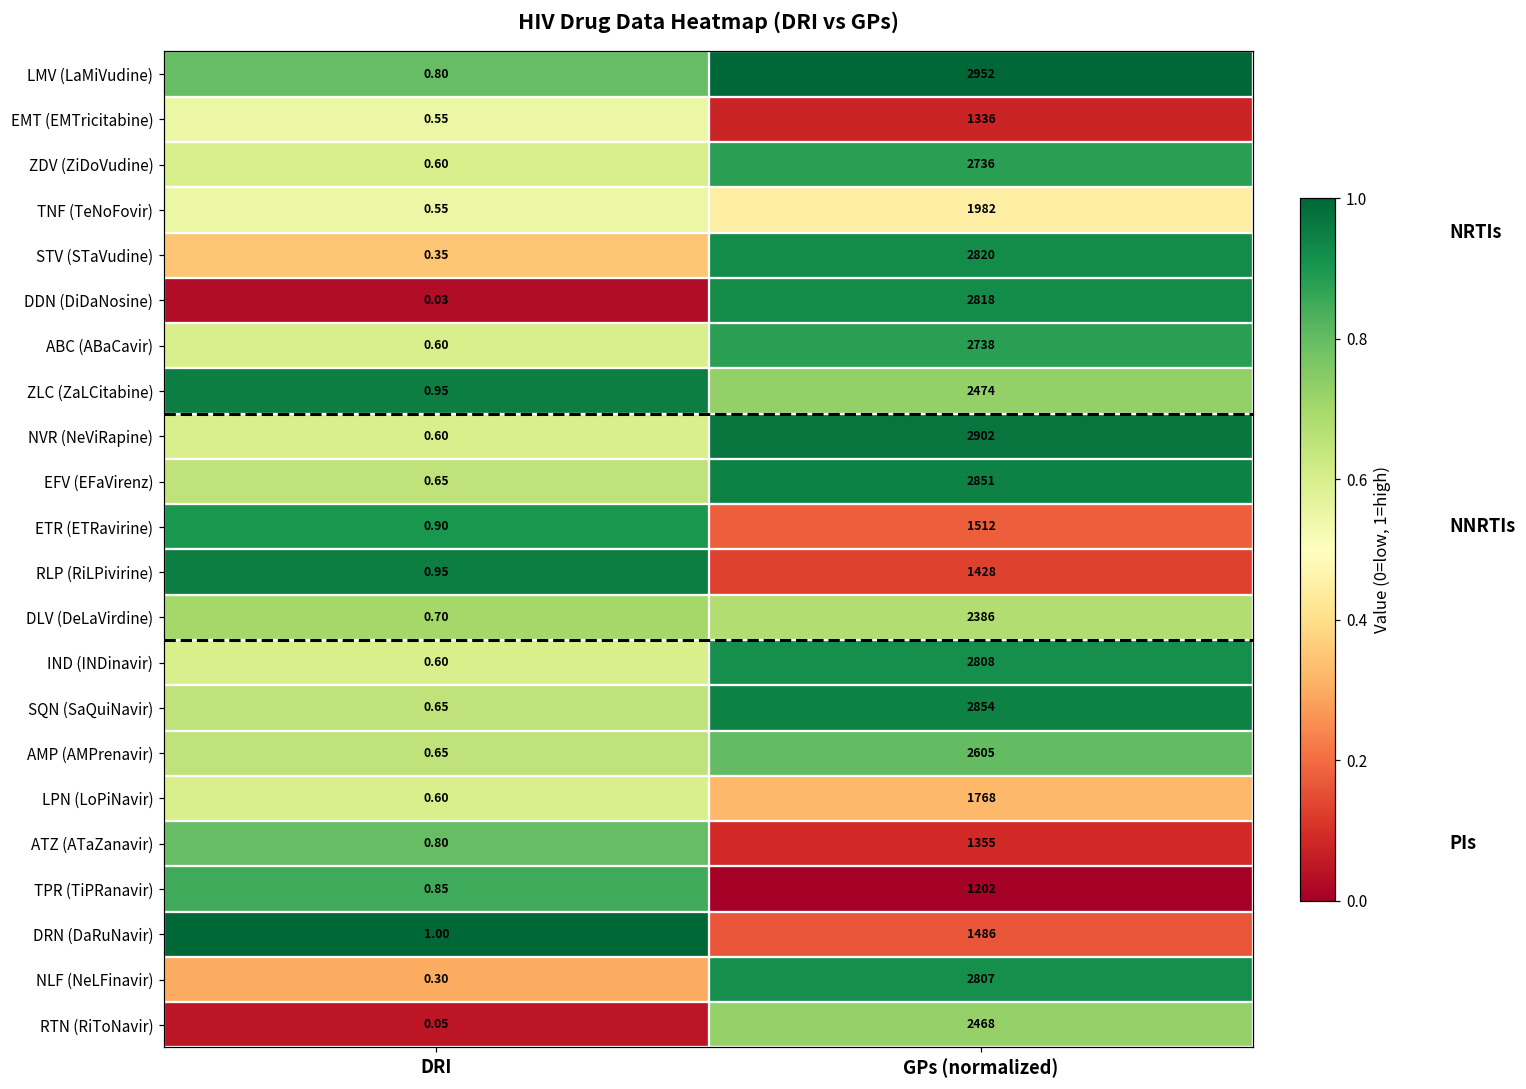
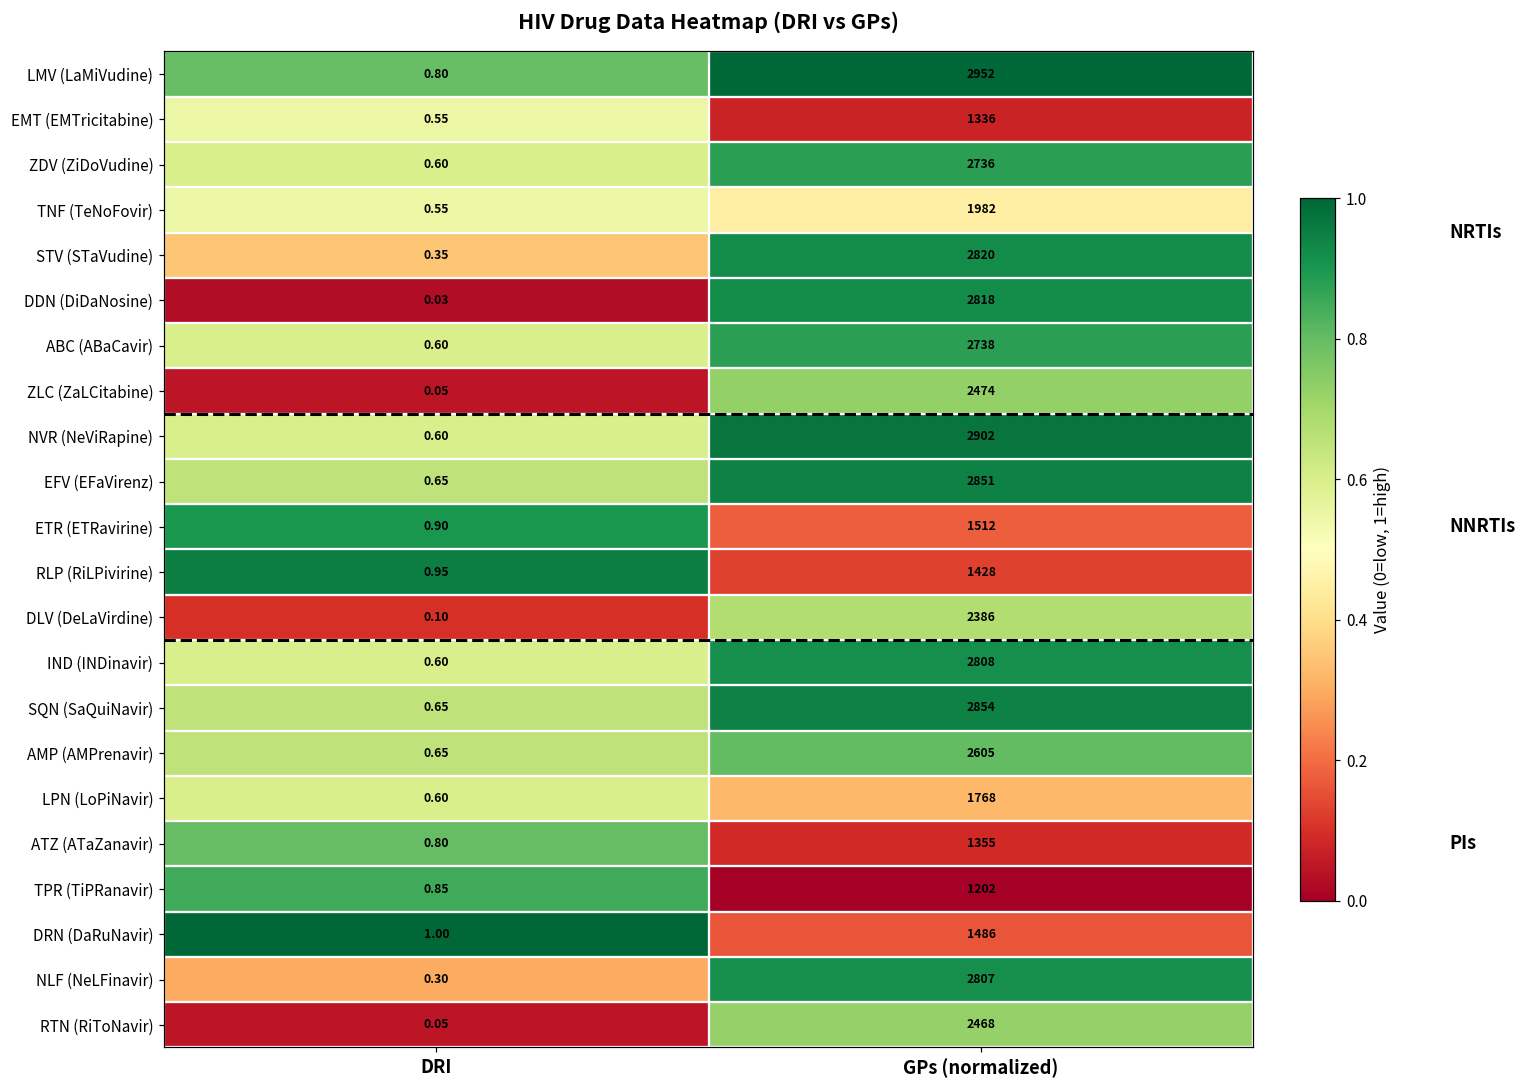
ZLC (ZaLCitabine), DRI: 0.95 -> 0.05
DLV (DeLaVirdine), DRI: 0.70 -> 0.10
